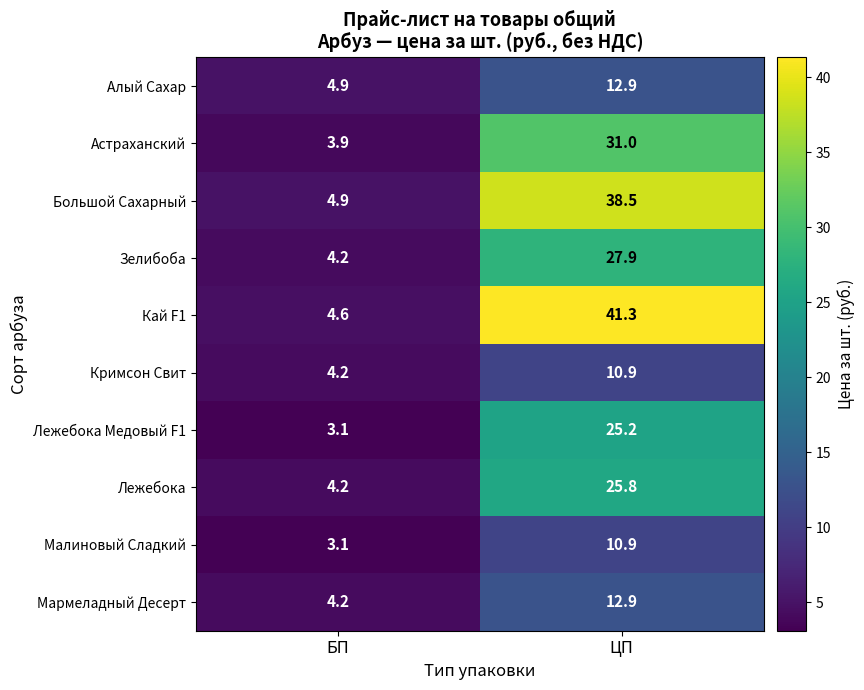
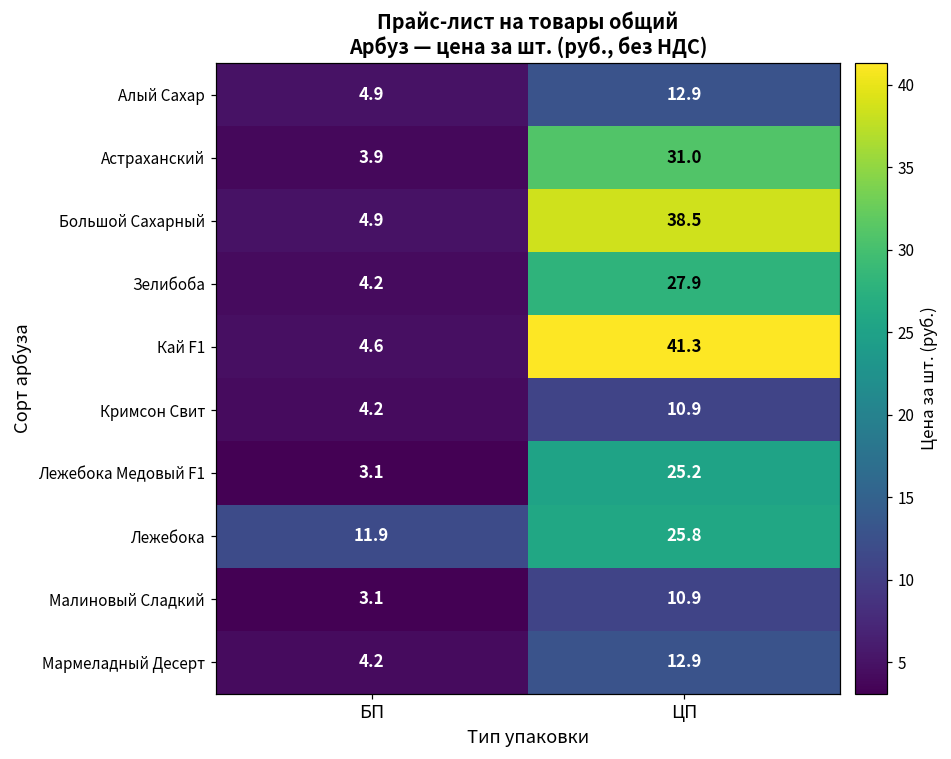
Лежебока, БП: 4.2 -> 11.9
